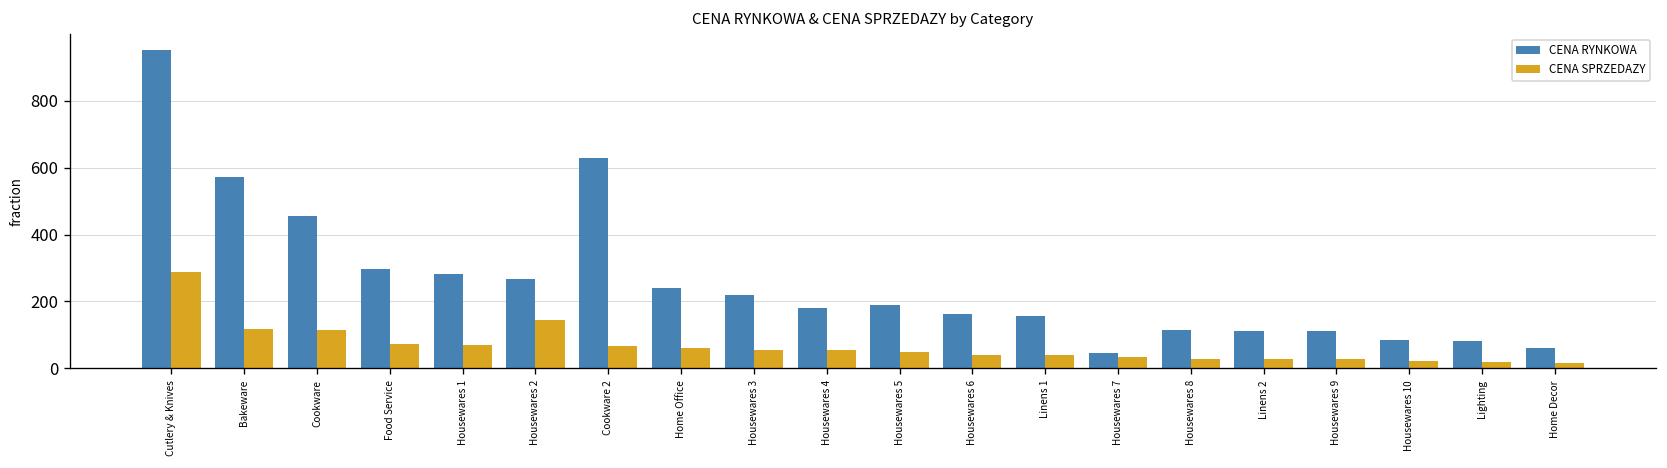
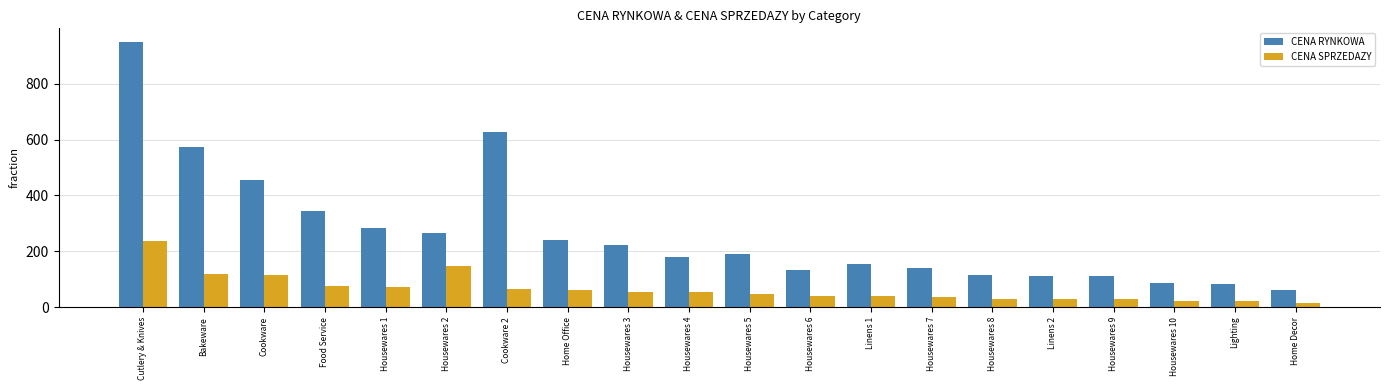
CENA SPRZEDAZY, Cutlery & Knives: 290 -> 240
CENA RYNKOWA, Food Service: 300 -> 340
CENA RYNKOWA, Housewares 6: 160 -> 130
CENA RYNKOWA, Housewares 7: 50 -> 140
